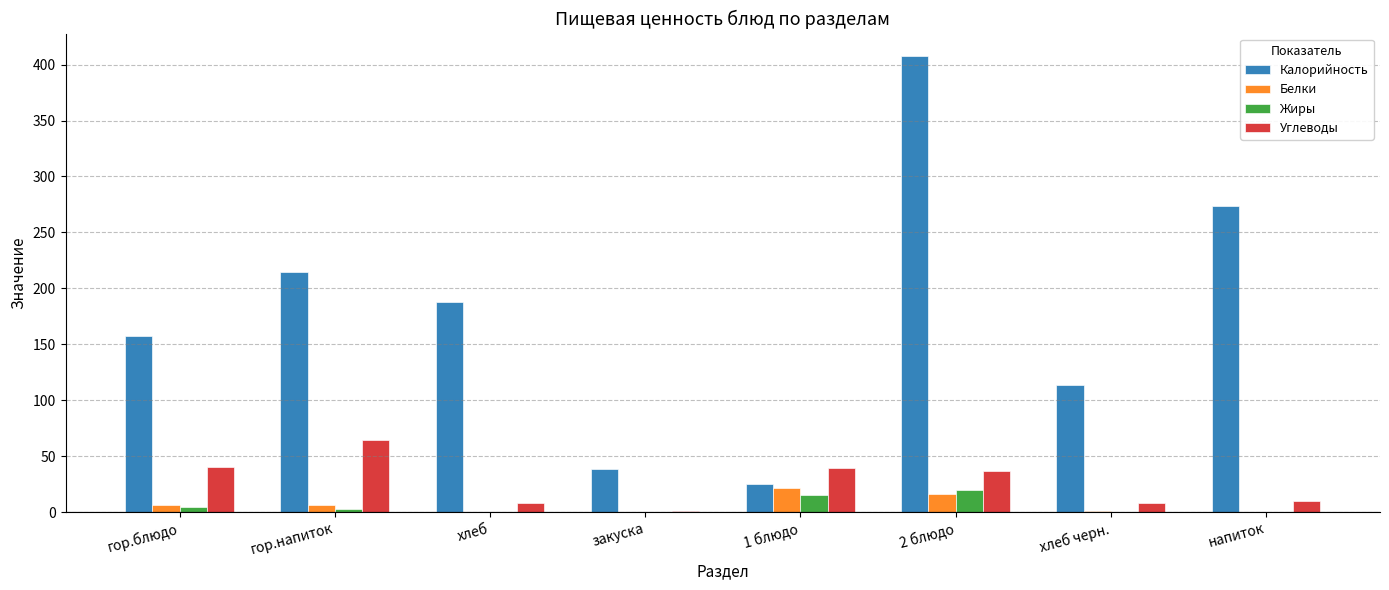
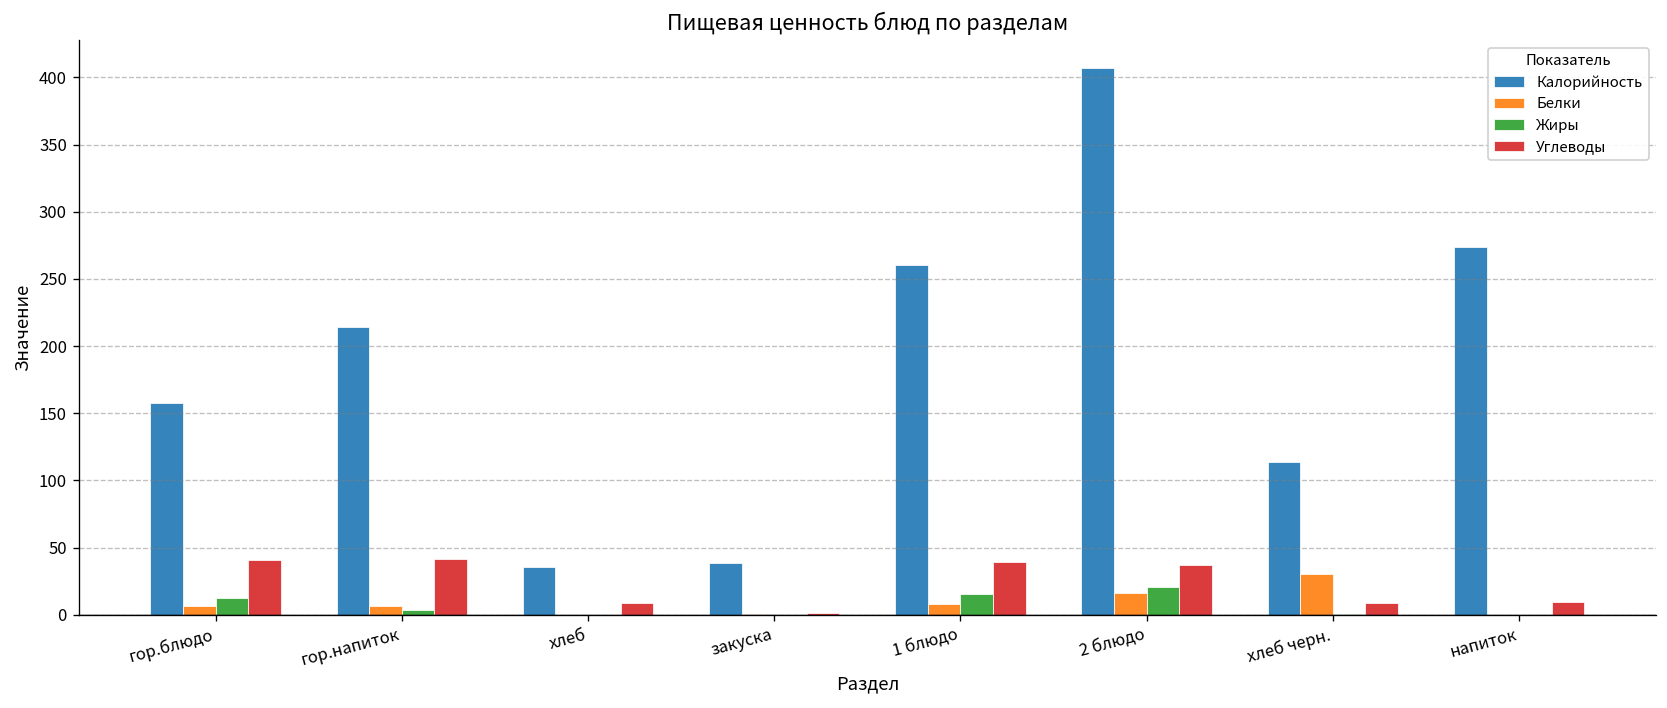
Жиры, гор.блюдо: 5 -> 13
Углеводы, гор.напиток: 65 -> 41
Калорийность, хлеб: 188 -> 36
Калорийность, 1 блюдо: 25 -> 260
Белки, 1 блюдо: 22 -> 8
Белки, хлеб черн.: 1 -> 30
